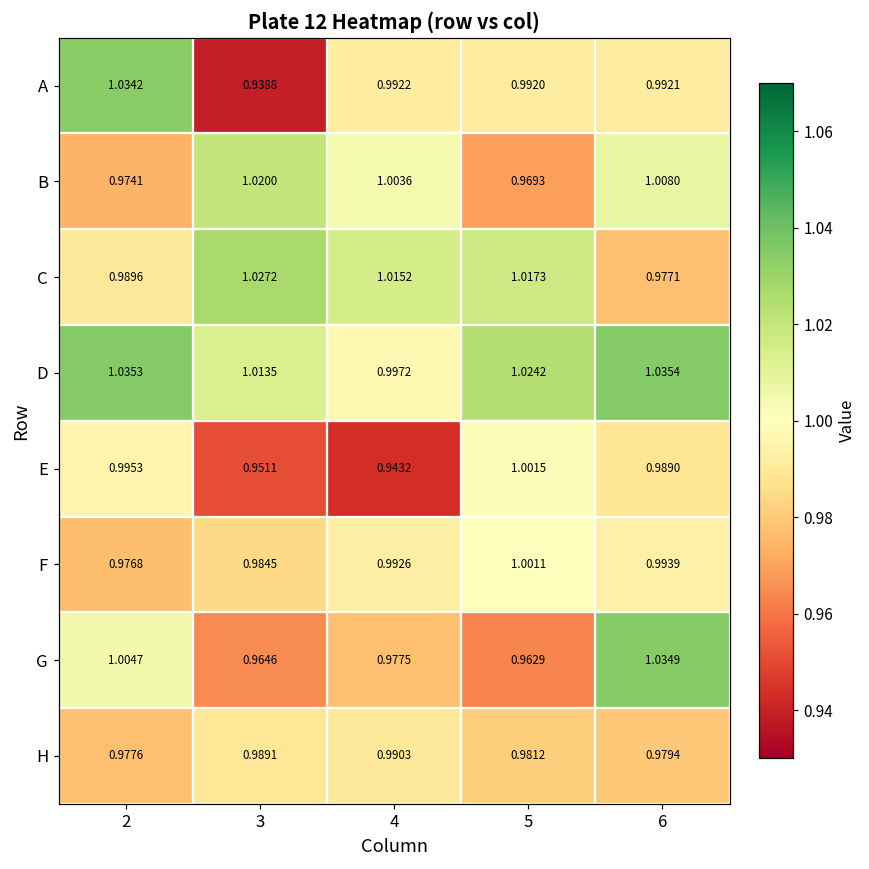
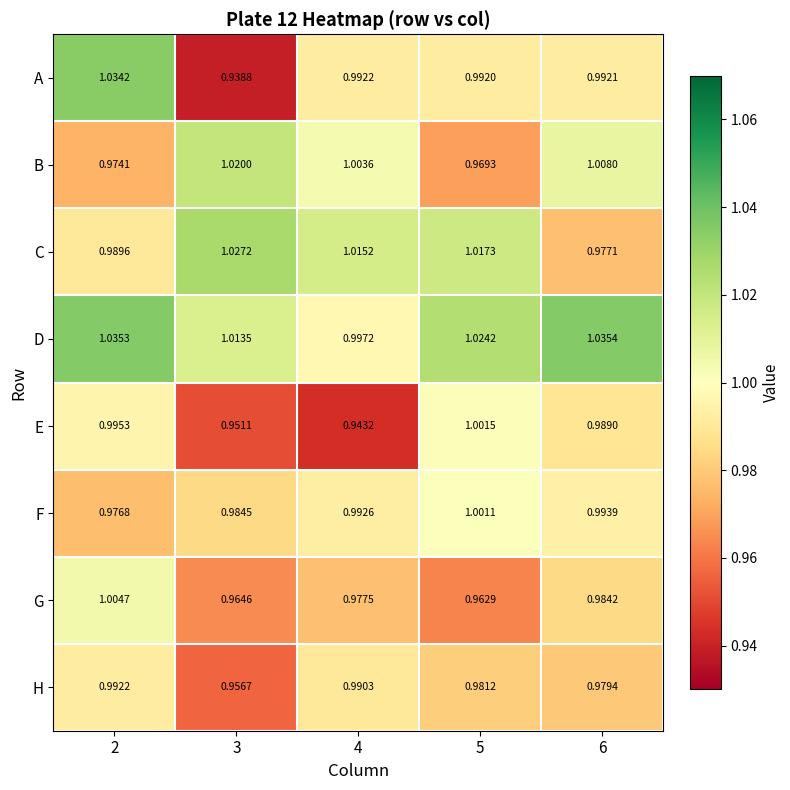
G, 6: 1.0349 -> 0.9842
H, 2: 0.9776 -> 0.9922
H, 3: 0.9891 -> 0.9567
